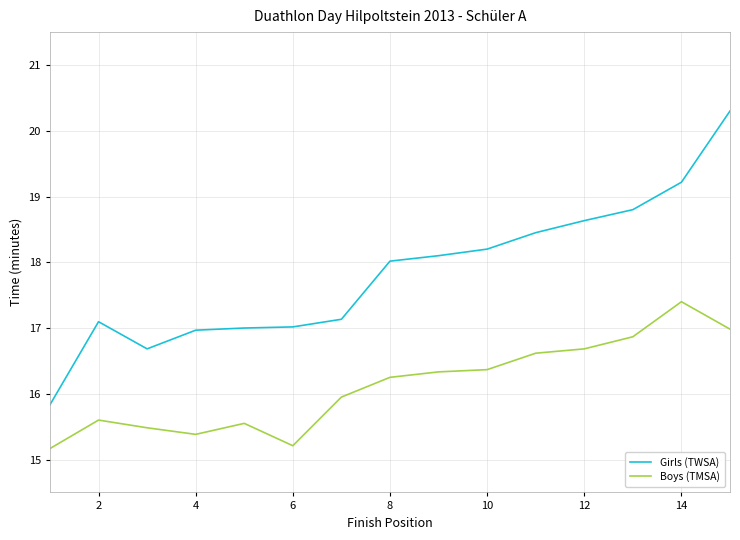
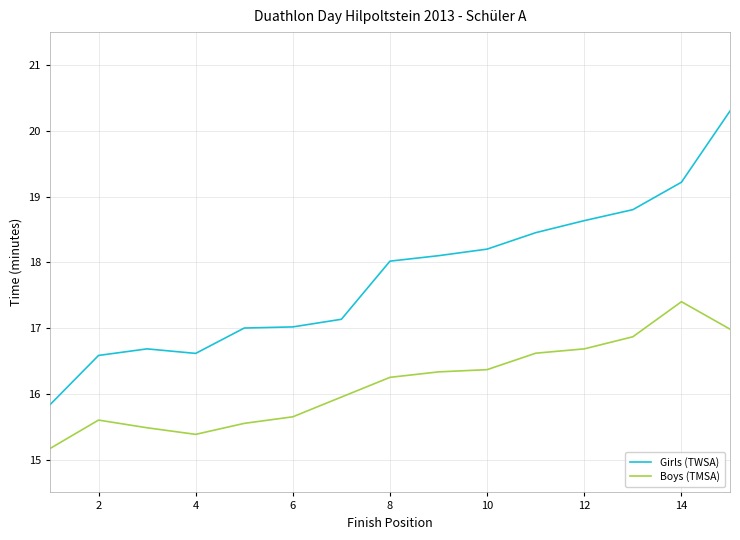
Girls (TWSA), 2: 17.1 -> 16.6
Girls (TWSA), 4: 17.0 -> 16.6
Boys (TMSA), 6: 15.2 -> 15.7
